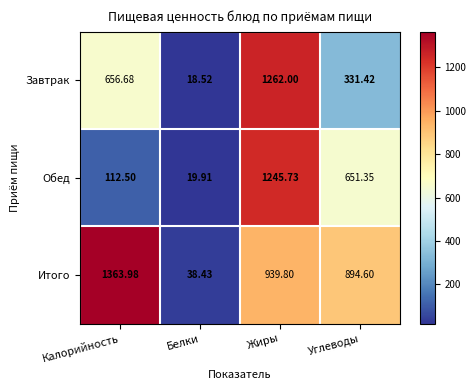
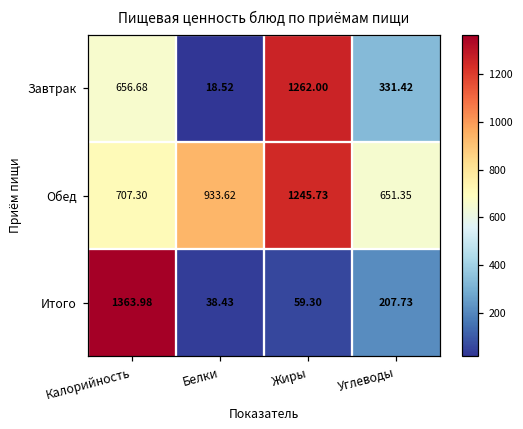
Обед, Калорийность: 112.50 -> 707.30
Обед, Белки: 19.91 -> 933.62
Итого, Жиры: 939.80 -> 59.30
Итого, Углеводы: 894.60 -> 207.73
